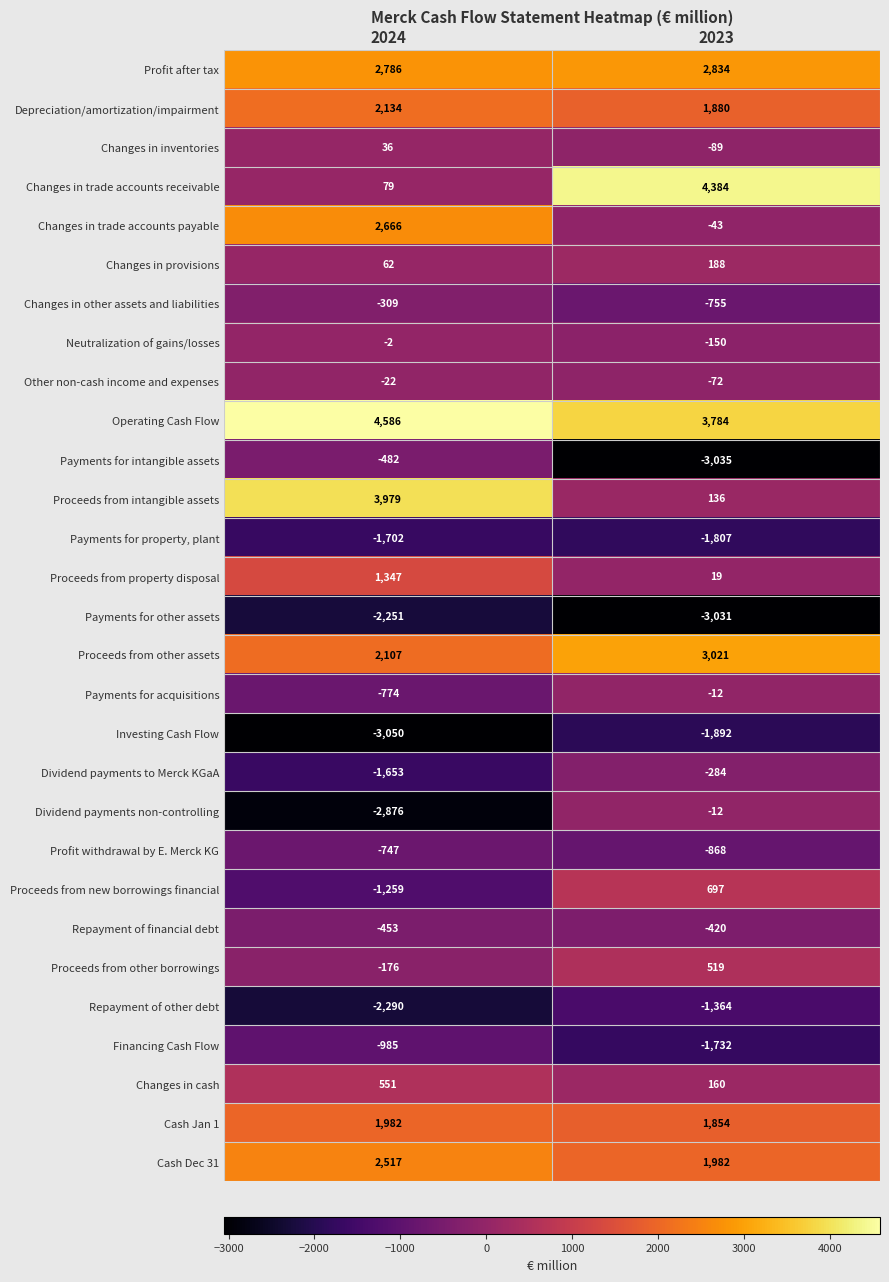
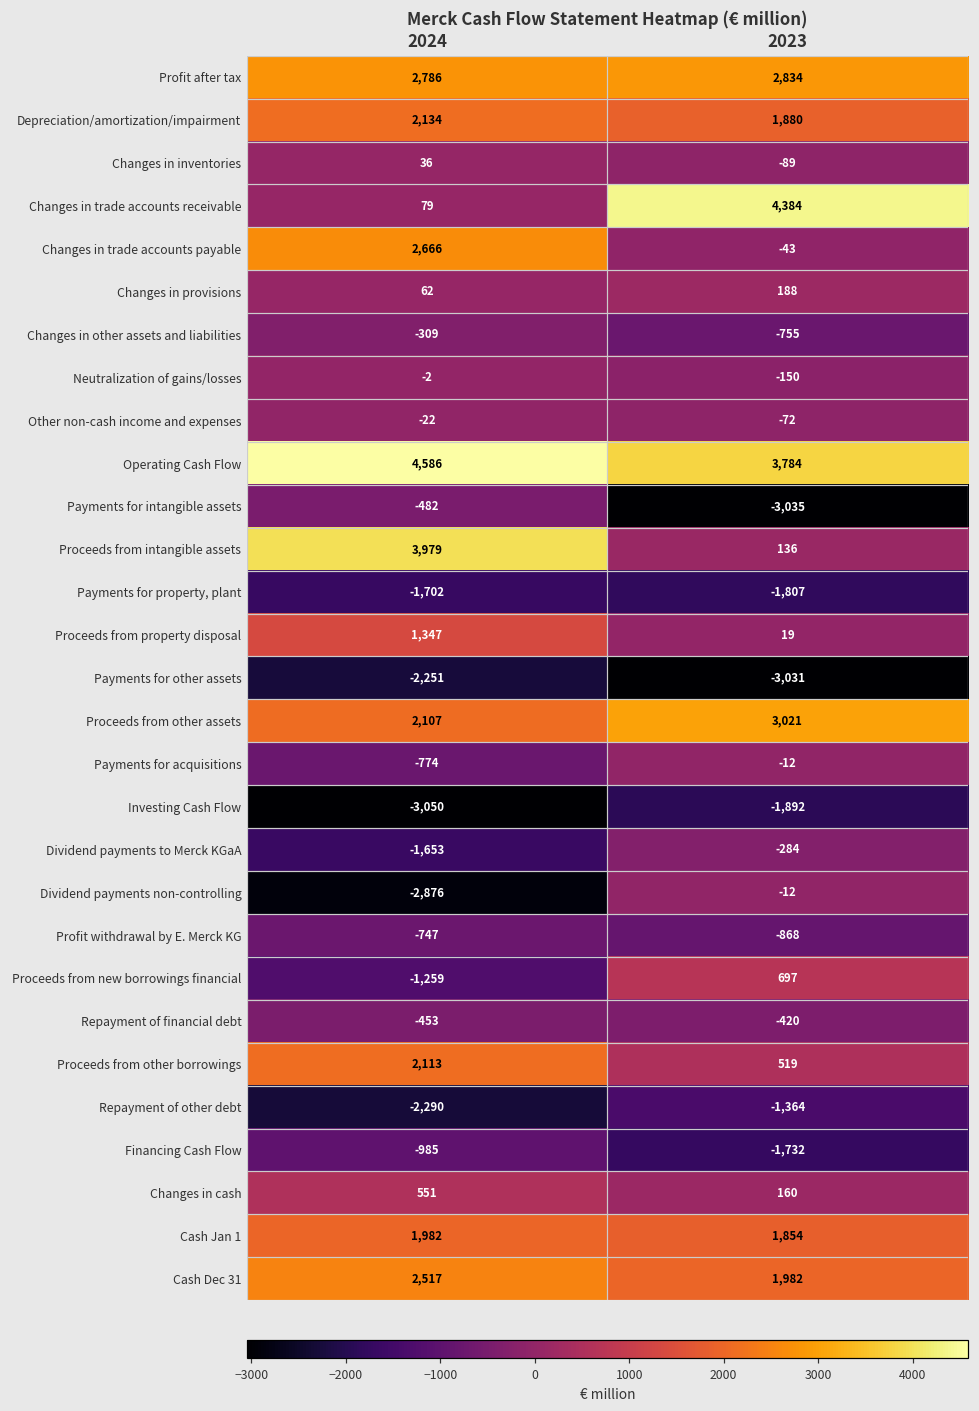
Proceeds from other borrowings, 2024: -176 -> 2,113
